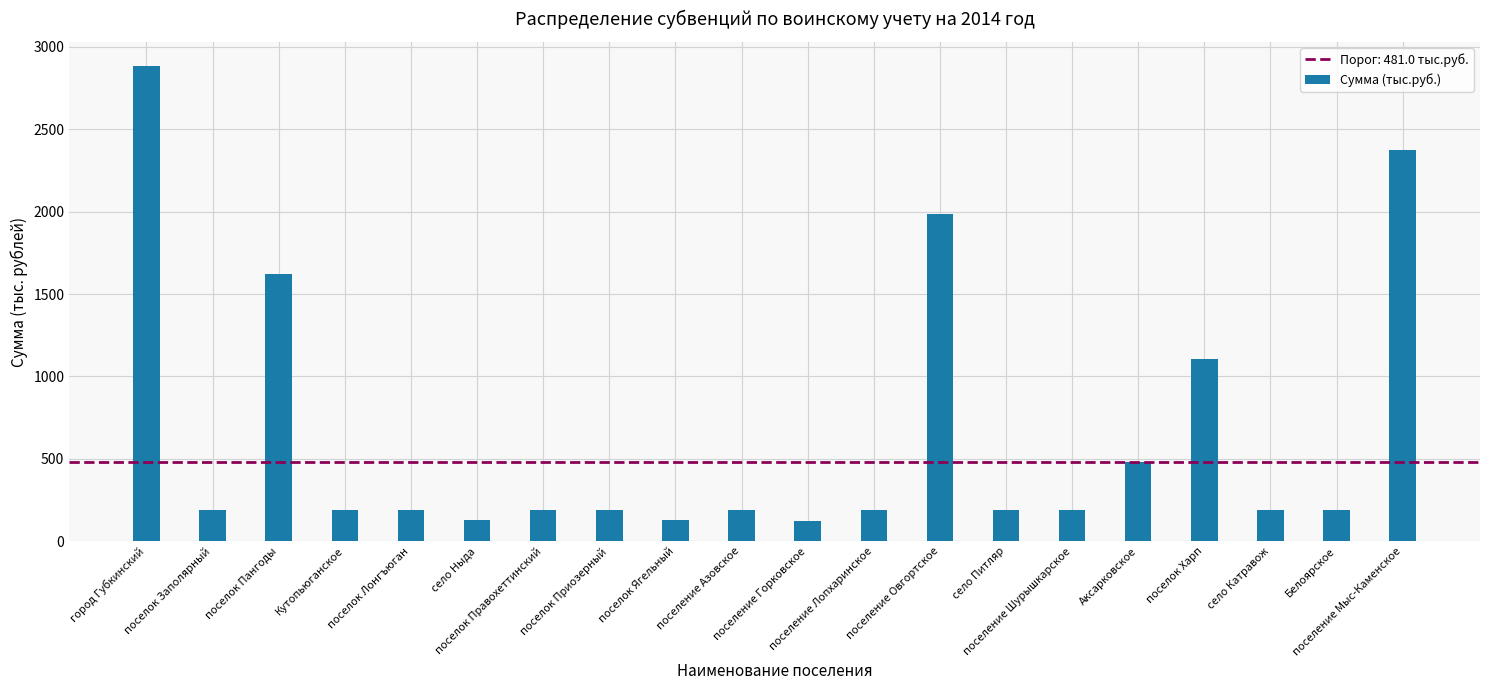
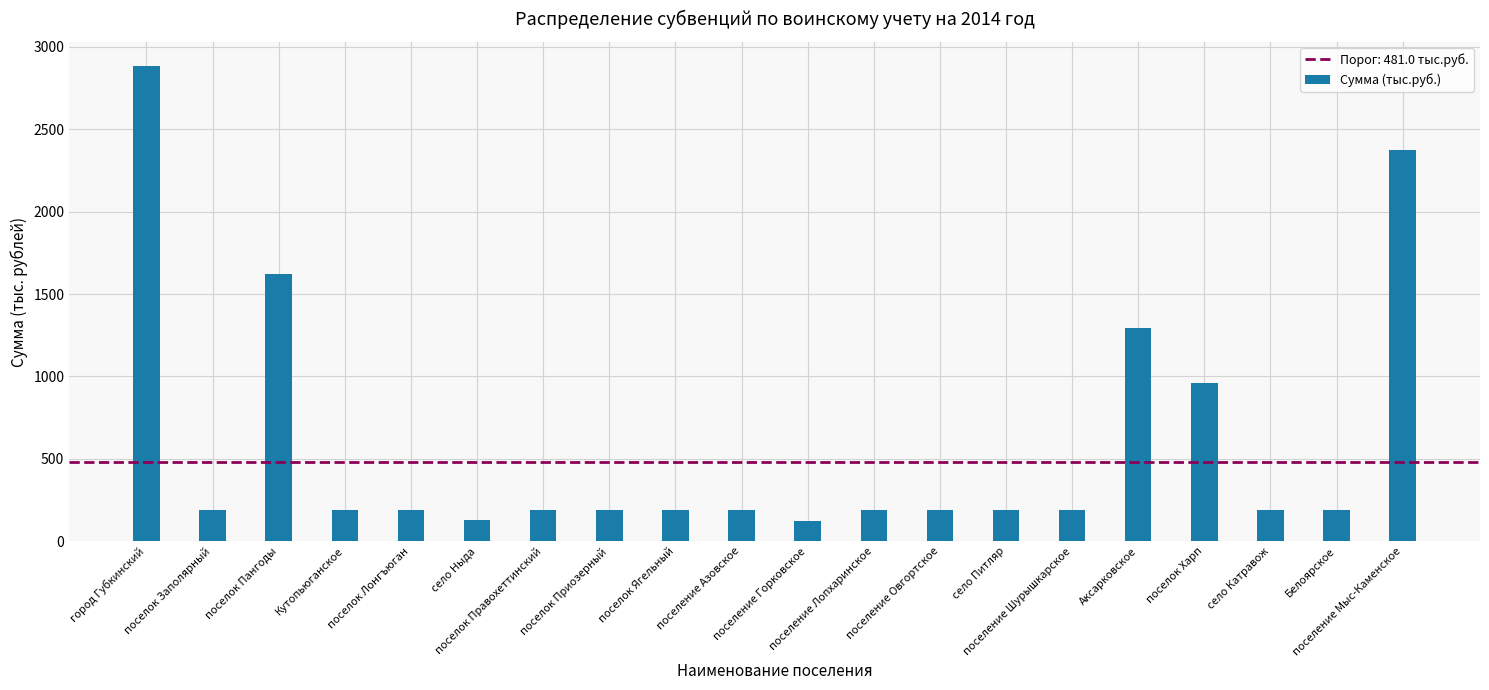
поселок Ягельный: 130 -> 190
поселение Овгортское: 1990 -> 190
Аксарковское: 480 -> 1290
поселок Харп: 1100 -> 960
